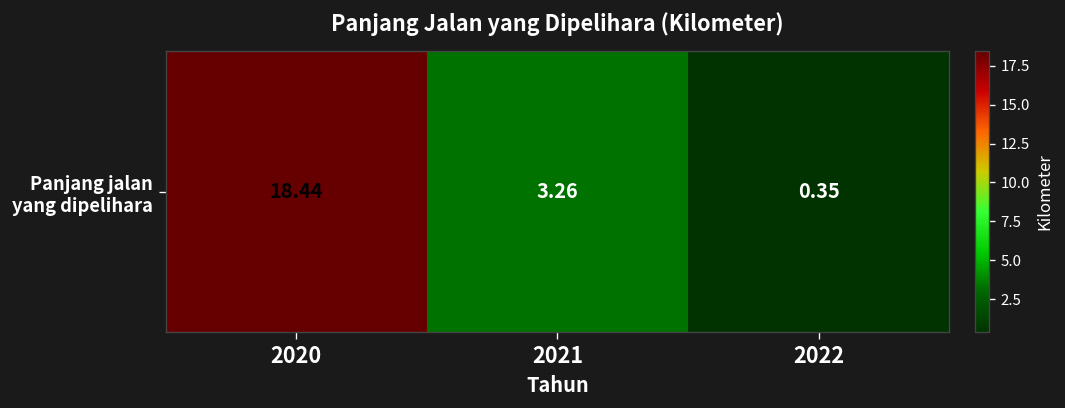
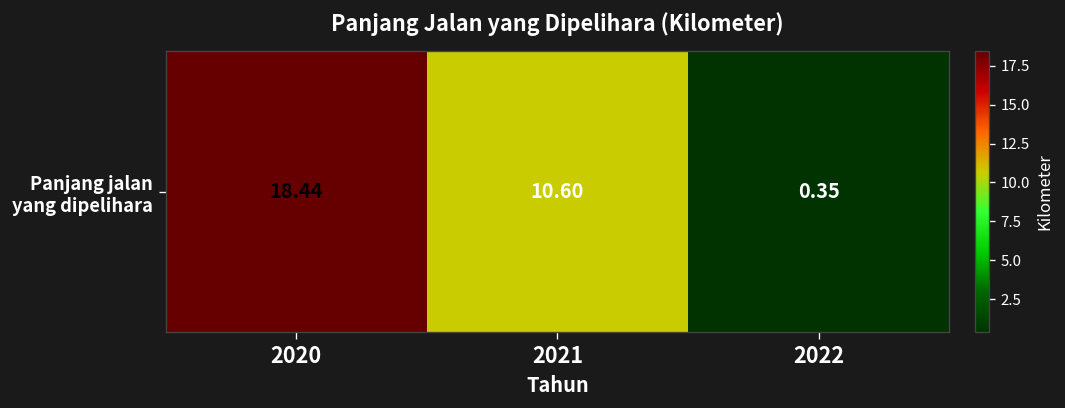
Panjang jalan yang dipelihara, 2021: 3.26 -> 10.60
